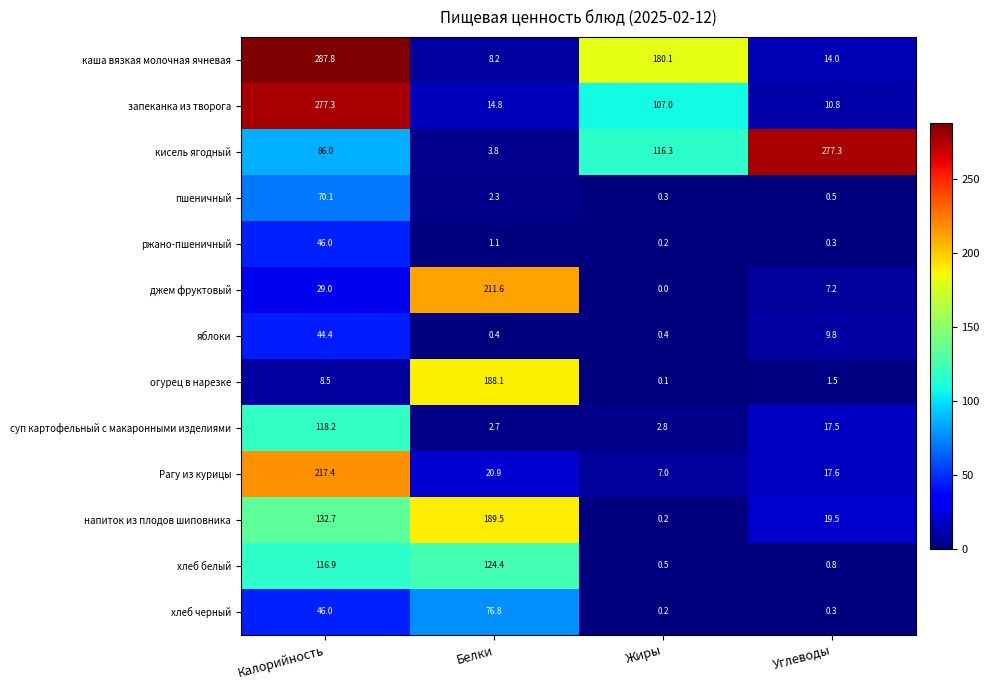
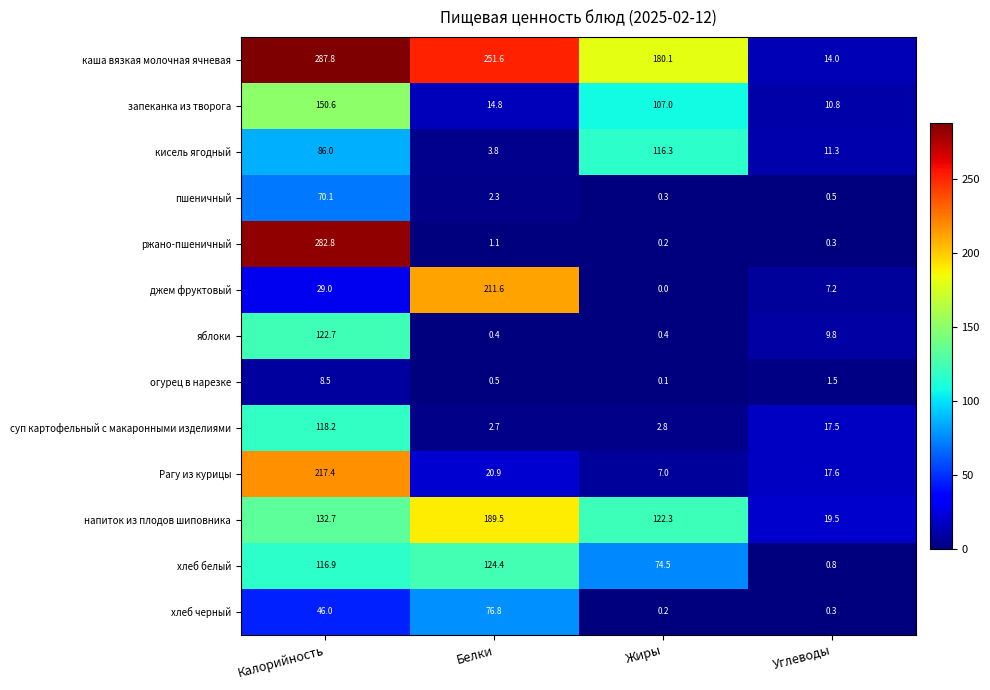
каша вязкая молочная ячневая, Белки: 8.2 -> 251.6
запеканка из творога, Калорийность: 277.3 -> 150.6
кисель ягодный, Углеводы: 277.3 -> 11.3
ржано-пшеничный, Калорийность: 46.0 -> 282.8
яблоки, Калорийность: 44.4 -> 122.7
огурец в нарезке, Белки: 188.1 -> 0.5
напиток из плодов шиповника, Жиры: 0.2 -> 122.3
хлеб белый, Жиры: 0.5 -> 74.5
